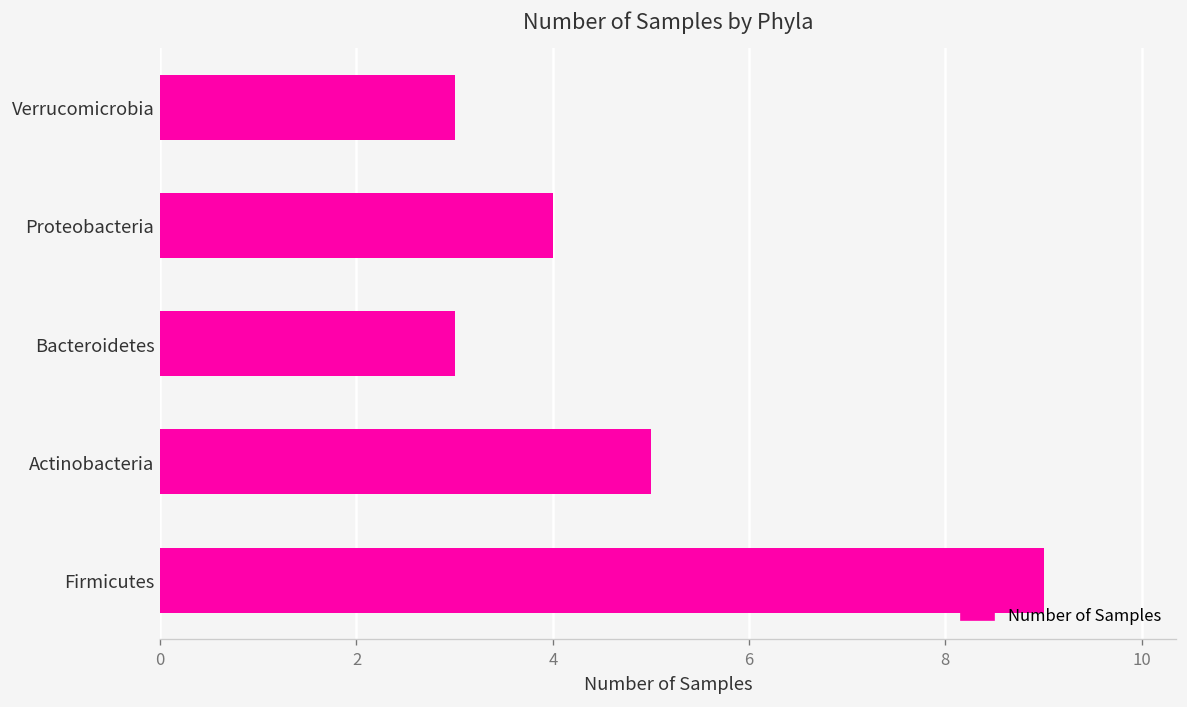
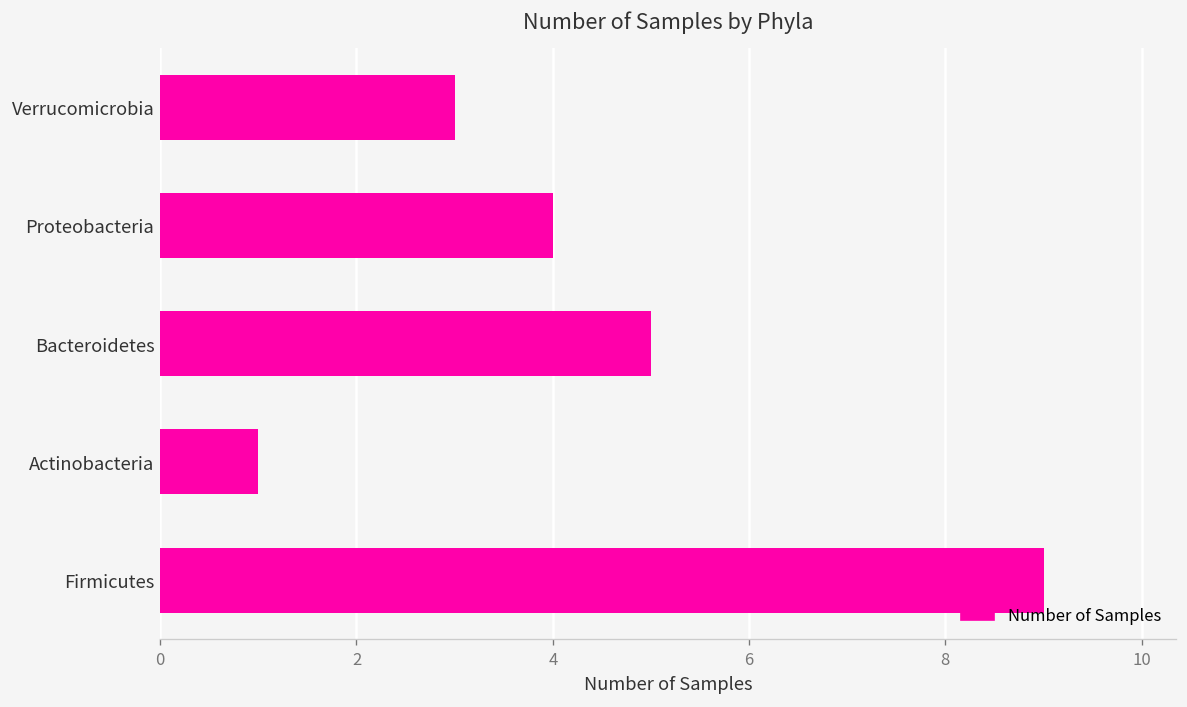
Bacteroidetes: 3 -> 5
Actinobacteria: 5 -> 1
